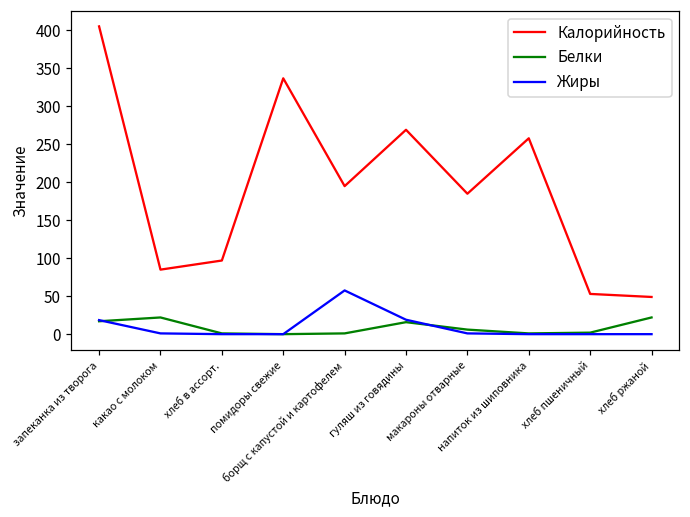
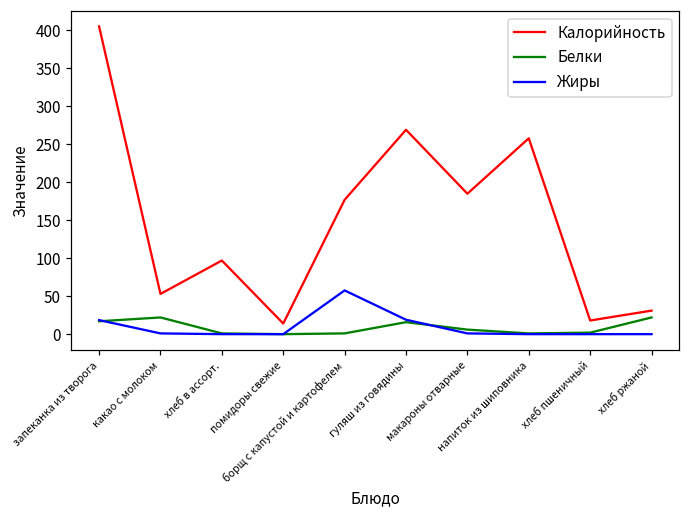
Калорийность, какао с молоком: 90 -> 50
Калорийность, помидоры свежие: 340 -> 10
Калорийность, борщ с капустой и картофелем: 200 -> 180
Калорийность, хлеб пшеничный: 50 -> 20
Калорийность, хлеб ржаной: 50 -> 30
